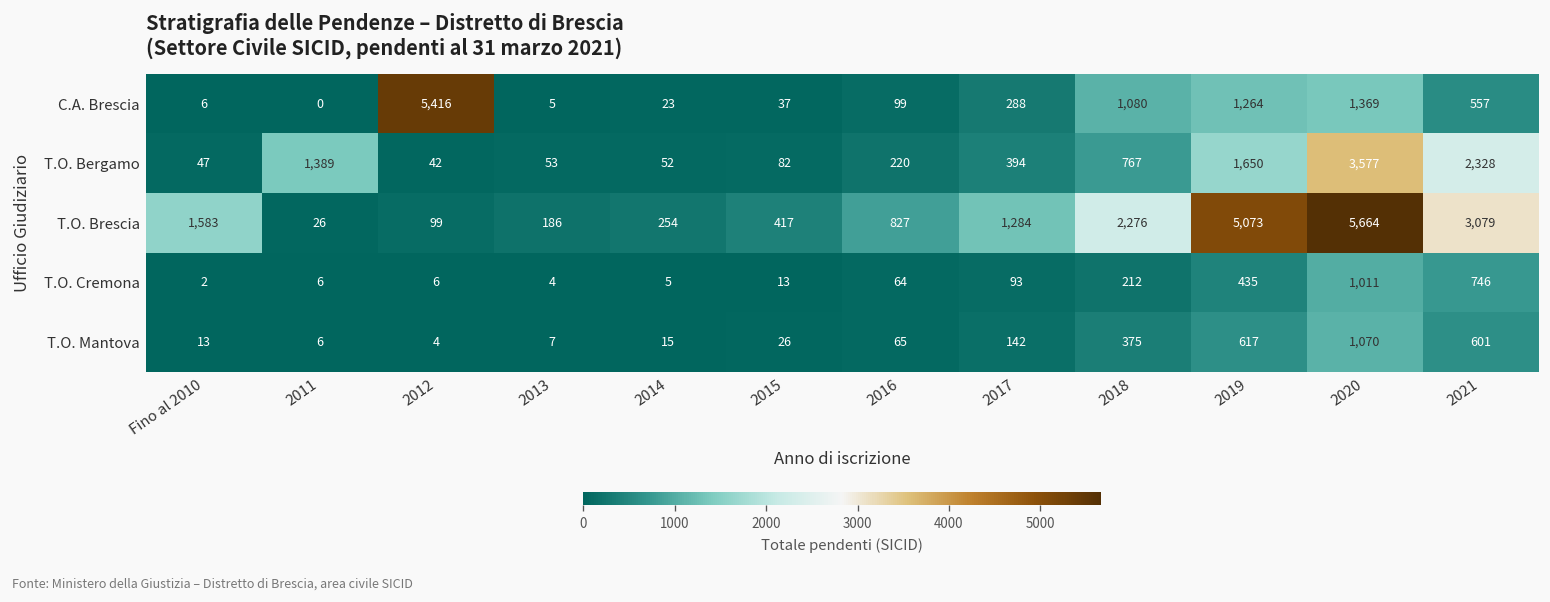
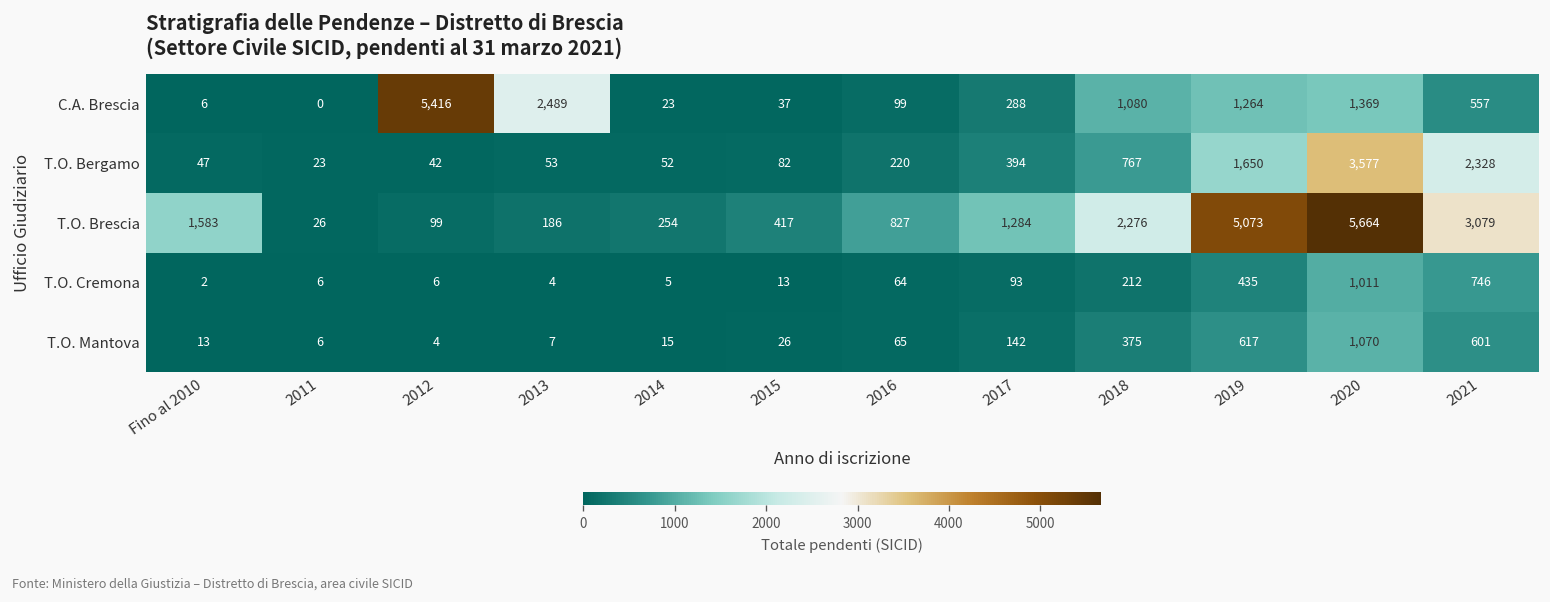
C.A. Brescia, 2013: 5 -> 2,489
T.O. Bergamo, 2011: 1,389 -> 23
